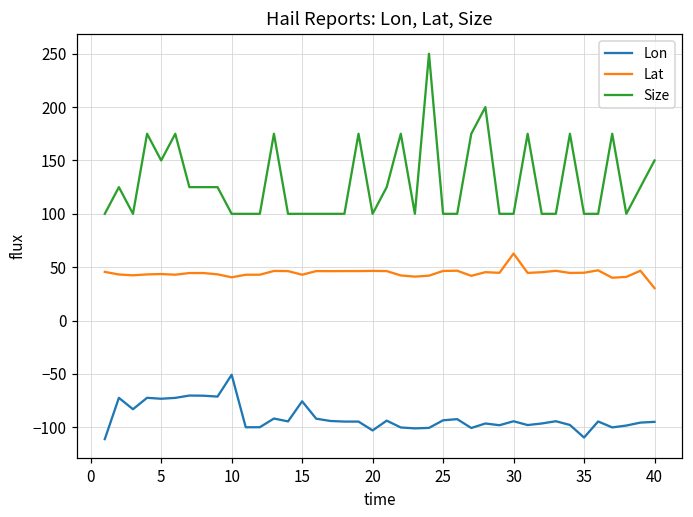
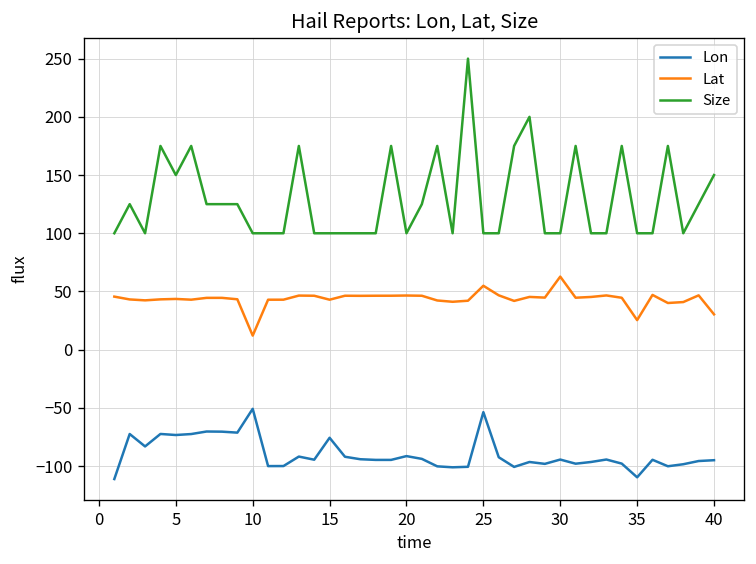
Lat, 10: 40 -> 10
Lon, 20: -100 -> -90
Lon, 25: -90 -> -50
Lat, 25: 46 -> 55
Lat, 35: 40 -> 30
